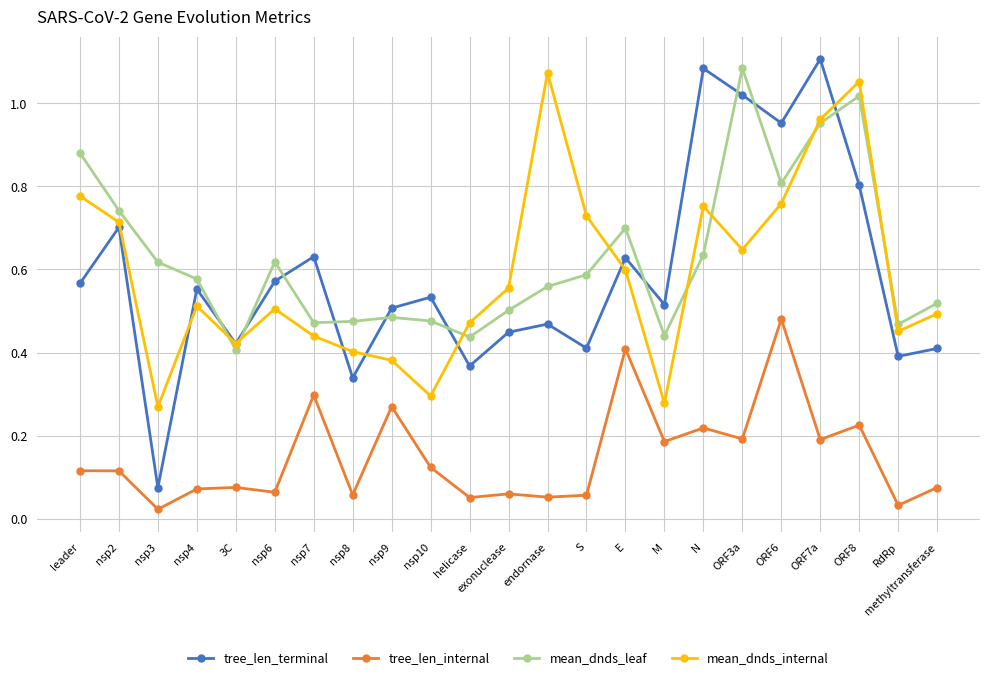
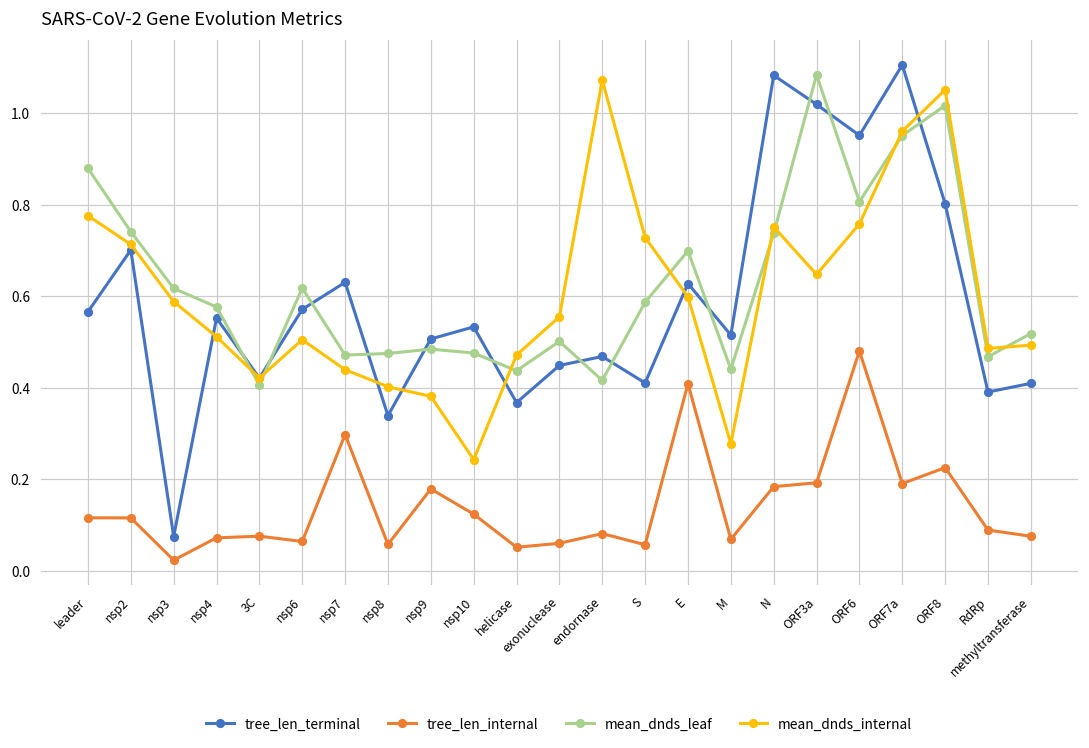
mean_dnds_internal, nsp3: 0.27 -> 0.59
tree_len_internal, nsp9: 0.27 -> 0.18
mean_dnds_internal, nsp10: 0.30 -> 0.24
tree_len_internal, endornase: 0.05 -> 0.08
mean_dnds_leaf, endornase: 0.56 -> 0.42
tree_len_internal, M: 0.19 -> 0.07
tree_len_internal, N: 0.22 -> 0.18
mean_dnds_leaf, N: 0.64 -> 0.74
tree_len_internal, RdRp: 0.03 -> 0.09
mean_dnds_internal, RdRp: 0.45 -> 0.49
